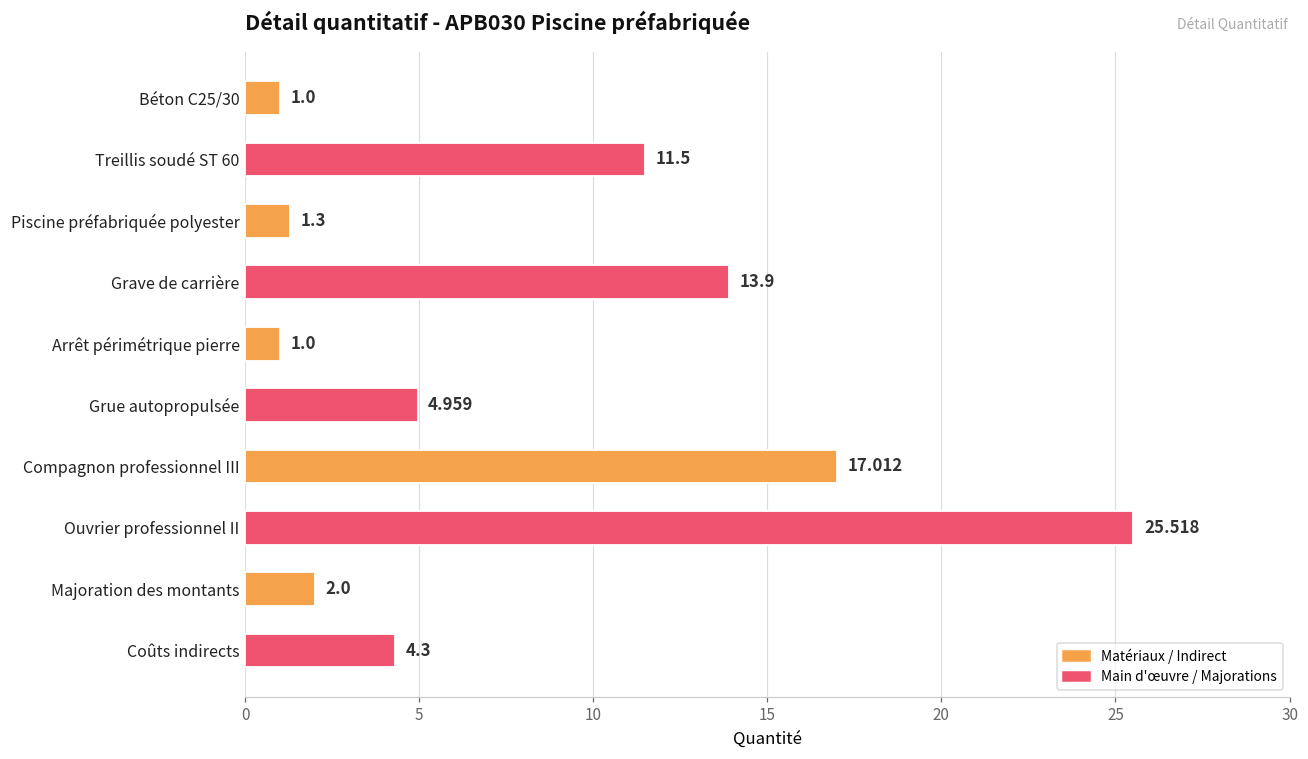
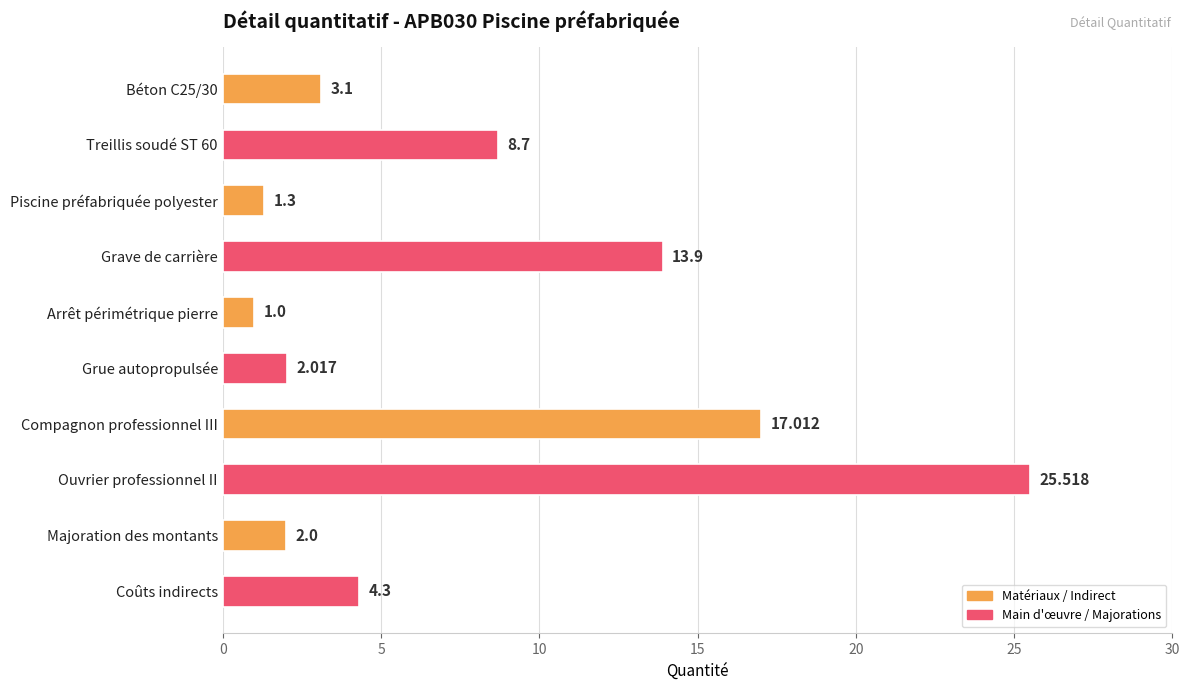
Béton C25/30: 1.0 -> 3.1
Treillis soudé ST 60: 11.5 -> 8.7
Grue autopropulsée: 4.959 -> 2.017
